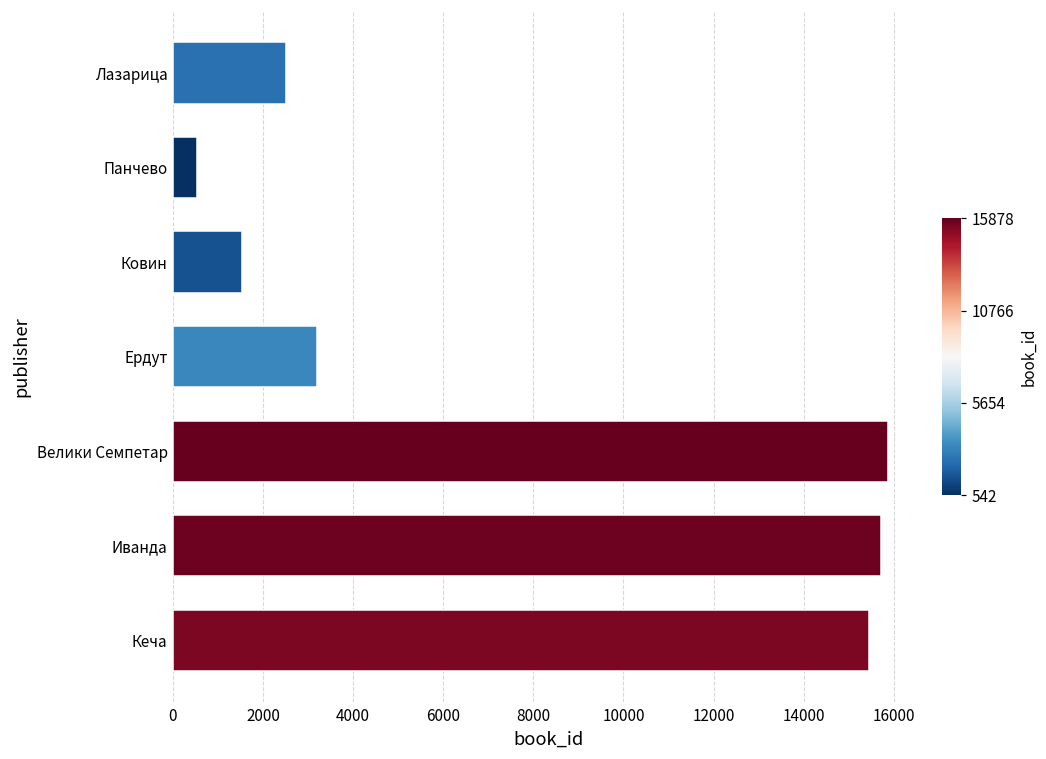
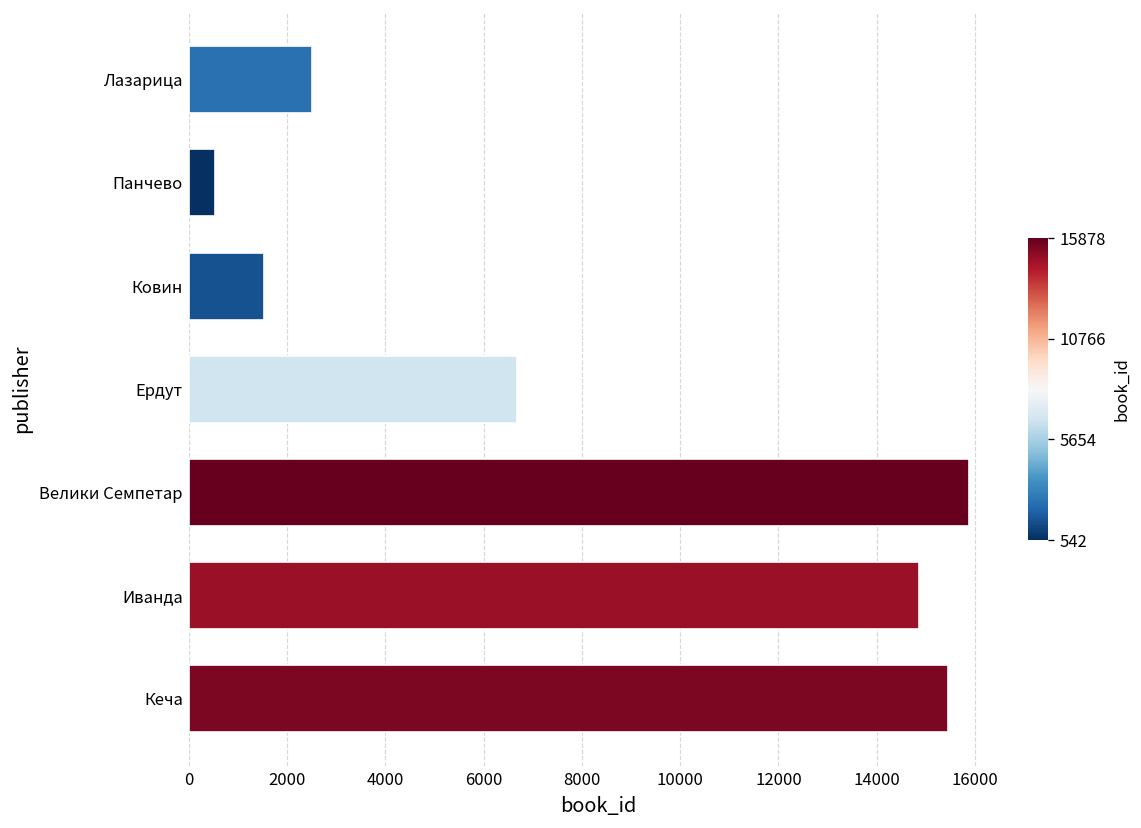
Ердут: 3200 -> 6700
Иванда: 15700 -> 14900
